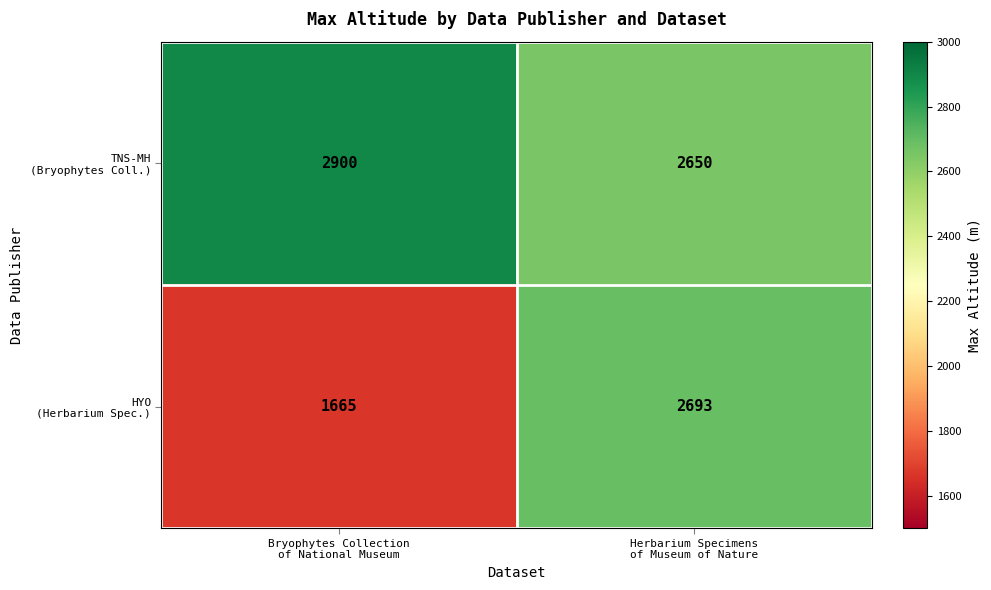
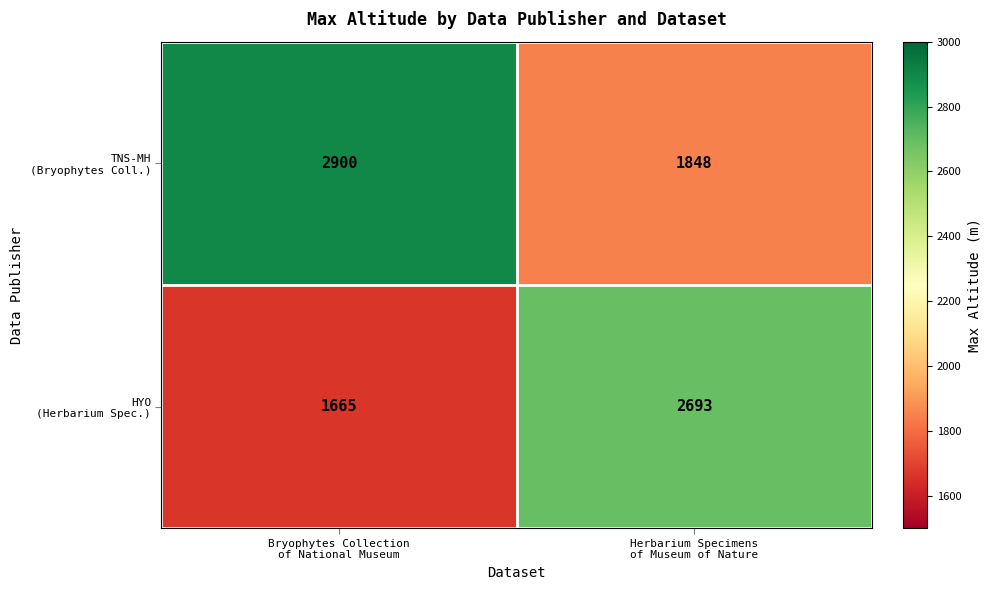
TNS-MH (Bryophytes Coll.), Herbarium Specimens of Museum of Nature: 2650 -> 1848
